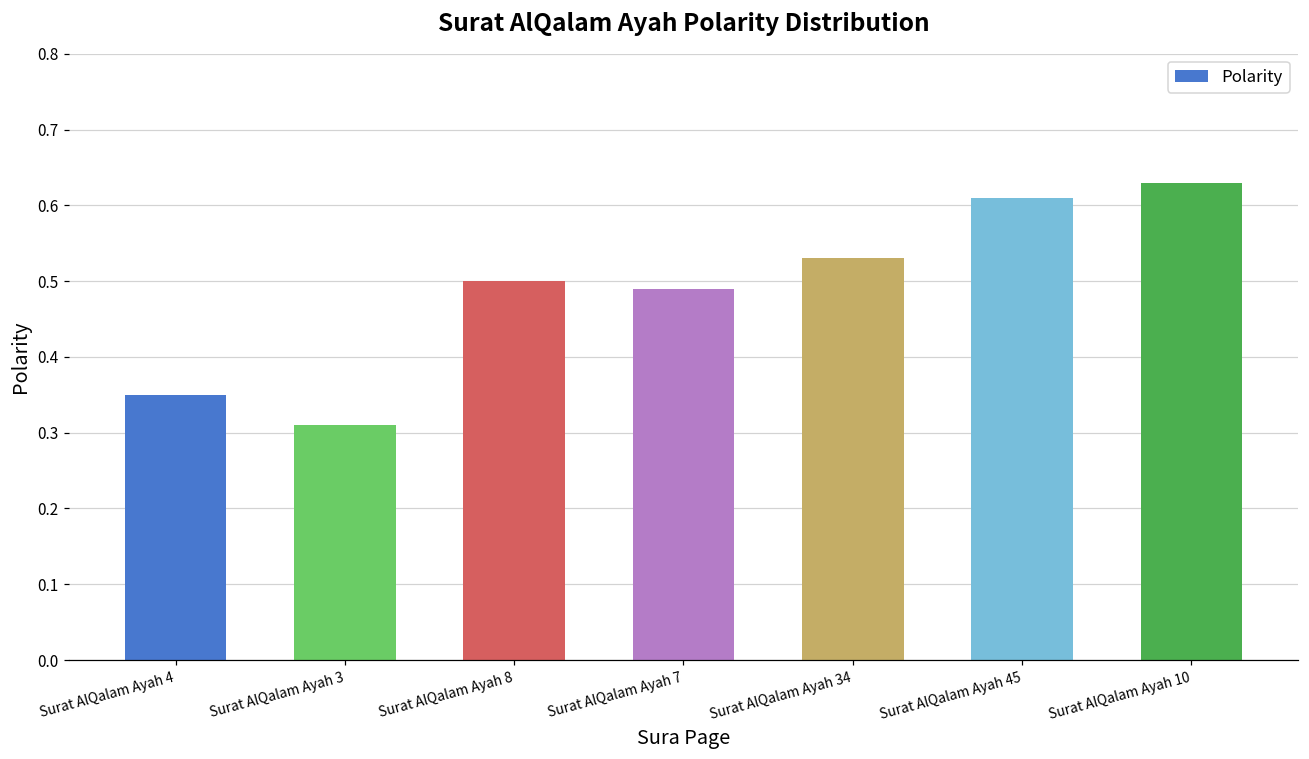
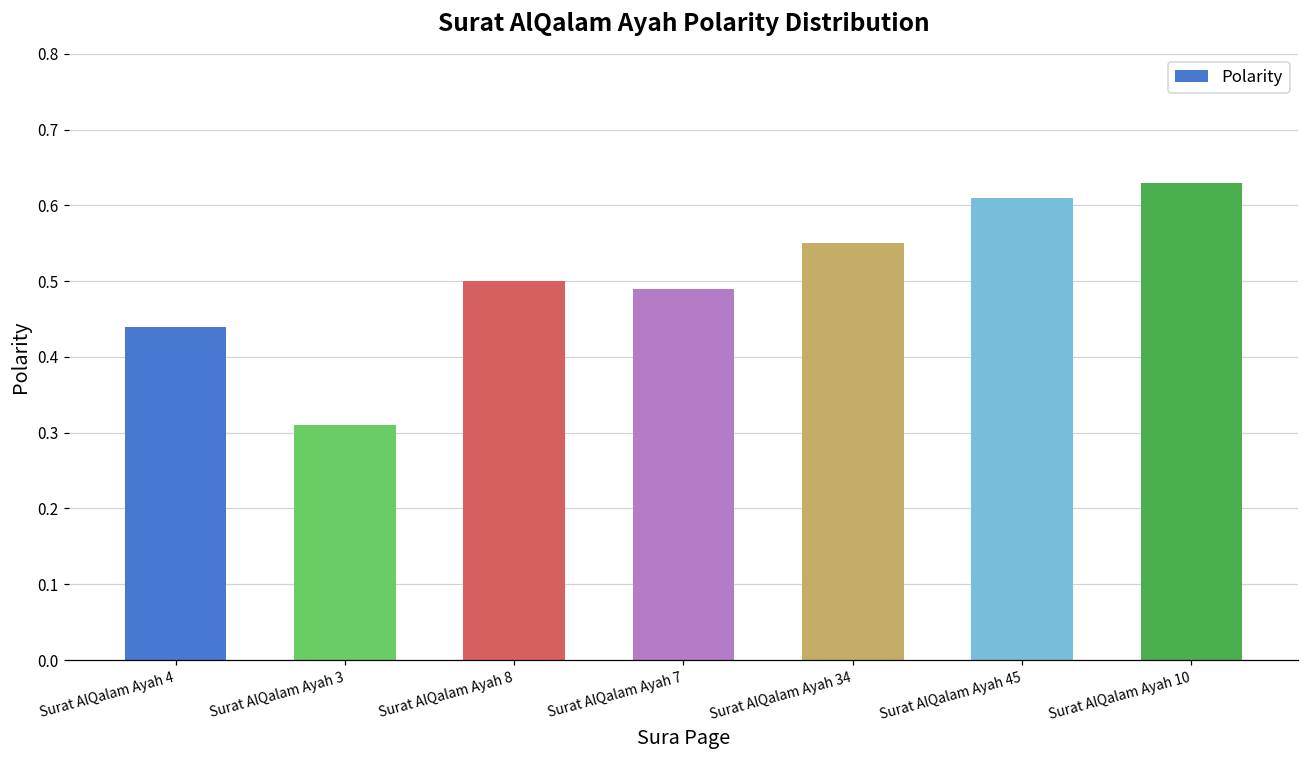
Surat AlQalam Ayah 4: 0.35 -> 0.44
Surat AlQalam Ayah 34: 0.53 -> 0.55
